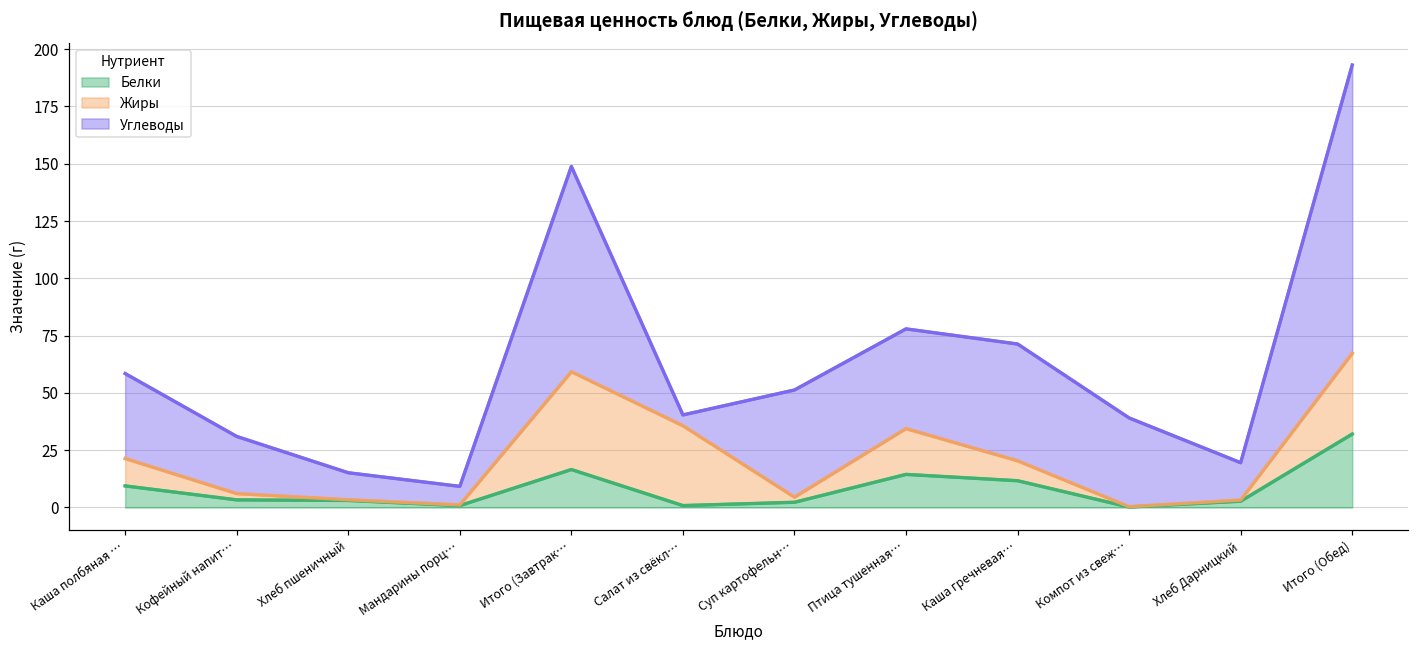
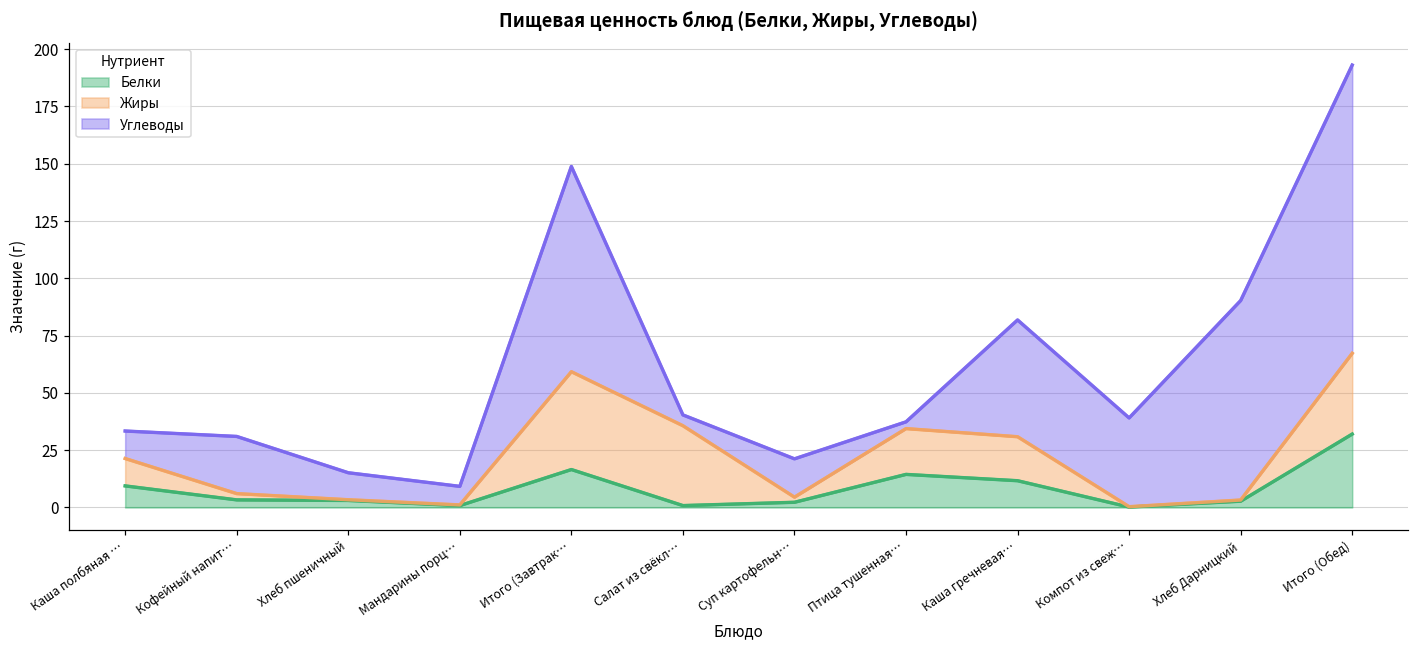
Углеводы, Каша полбяная …: 37 -> 12
Углеводы, Суп картофельн…: 47 -> 17
Углеводы, Птица тушенная…: 44 -> 3
Жиры, Каша гречневая…: 9 -> 19
Углеводы, Хлеб Дарницкий: 16 -> 87
